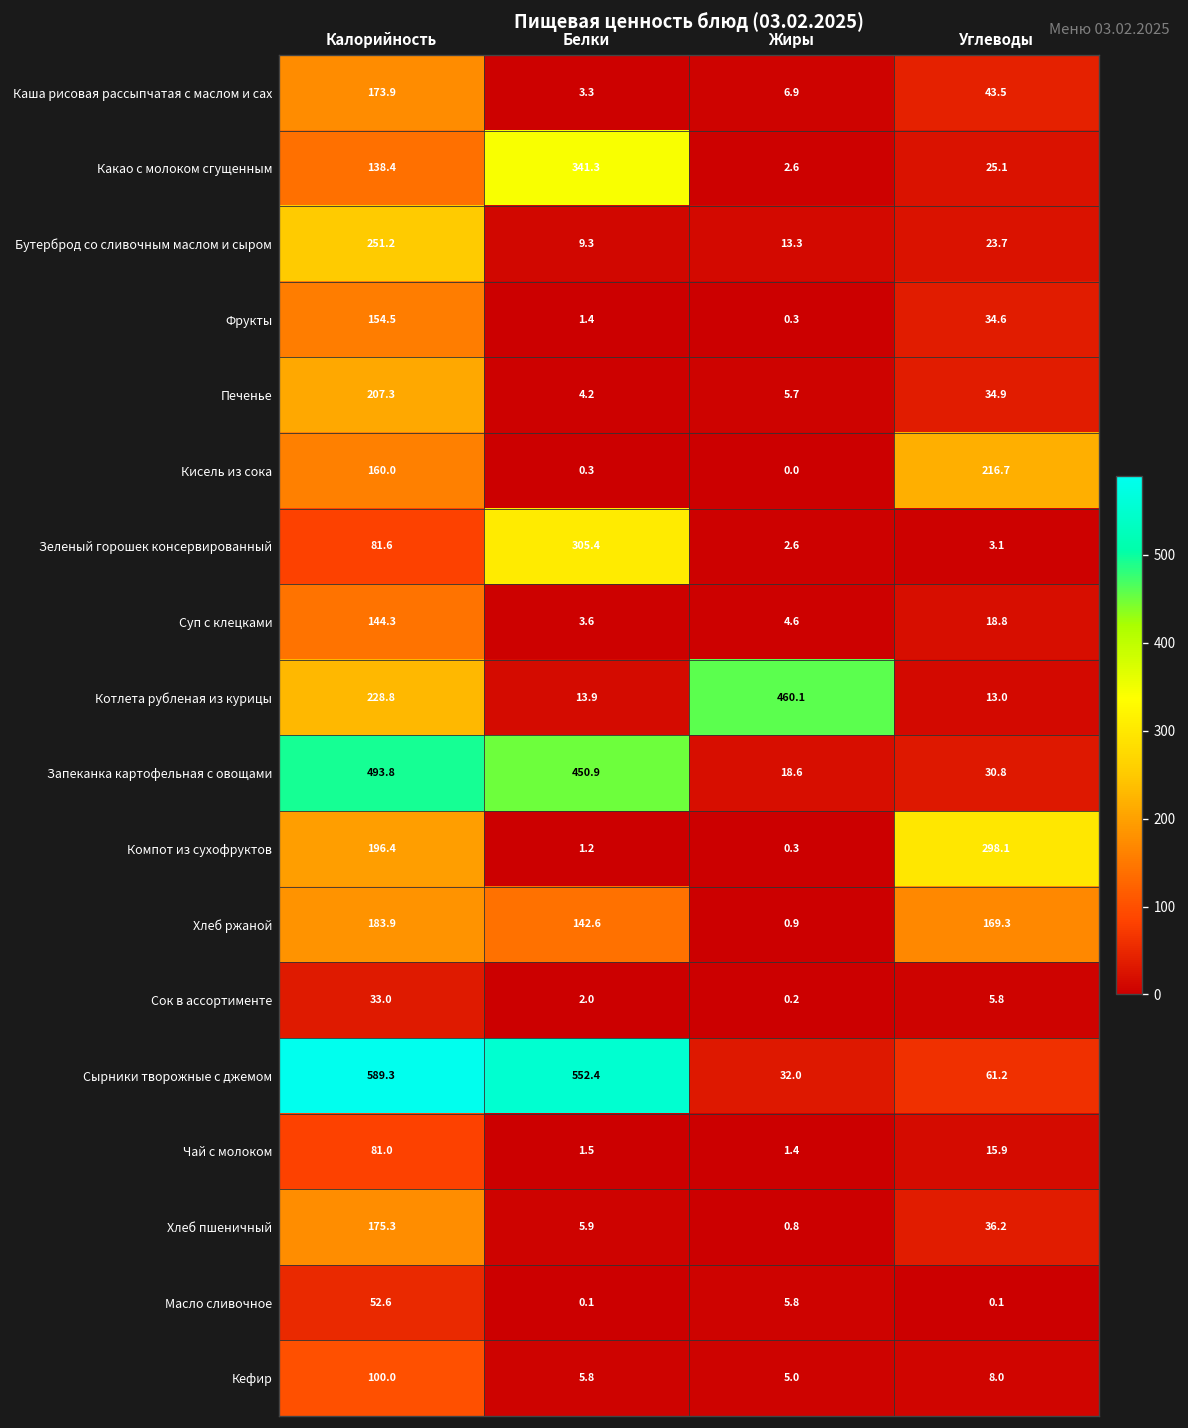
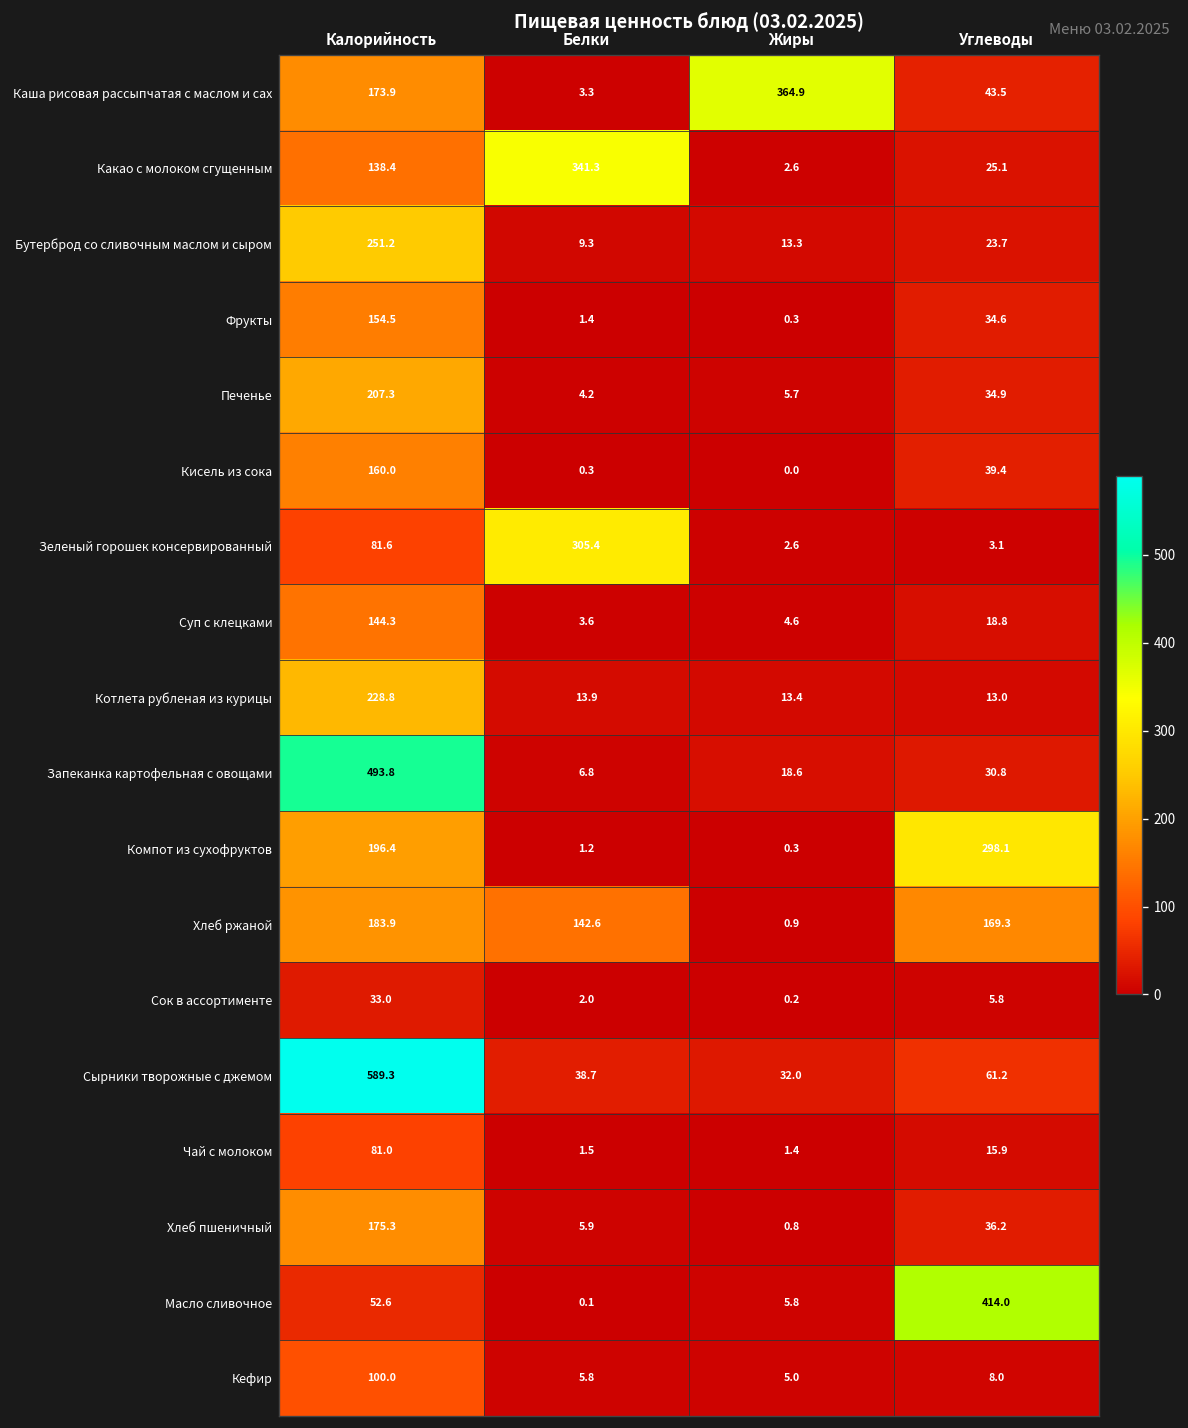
Каша рисовая рассыпчатая с маслом и сах, Жиры: 6.9 -> 364.9
Кисель из сока, Углеводы: 216.7 -> 39.4
Котлета рубленая из курицы, Жиры: 460.1 -> 13.4
Запеканка картофельная с овощами, Белки: 450.9 -> 6.8
Сырники творожные с джемом, Белки: 552.4 -> 38.7
Масло сливочное, Углеводы: 0.1 -> 414.0
